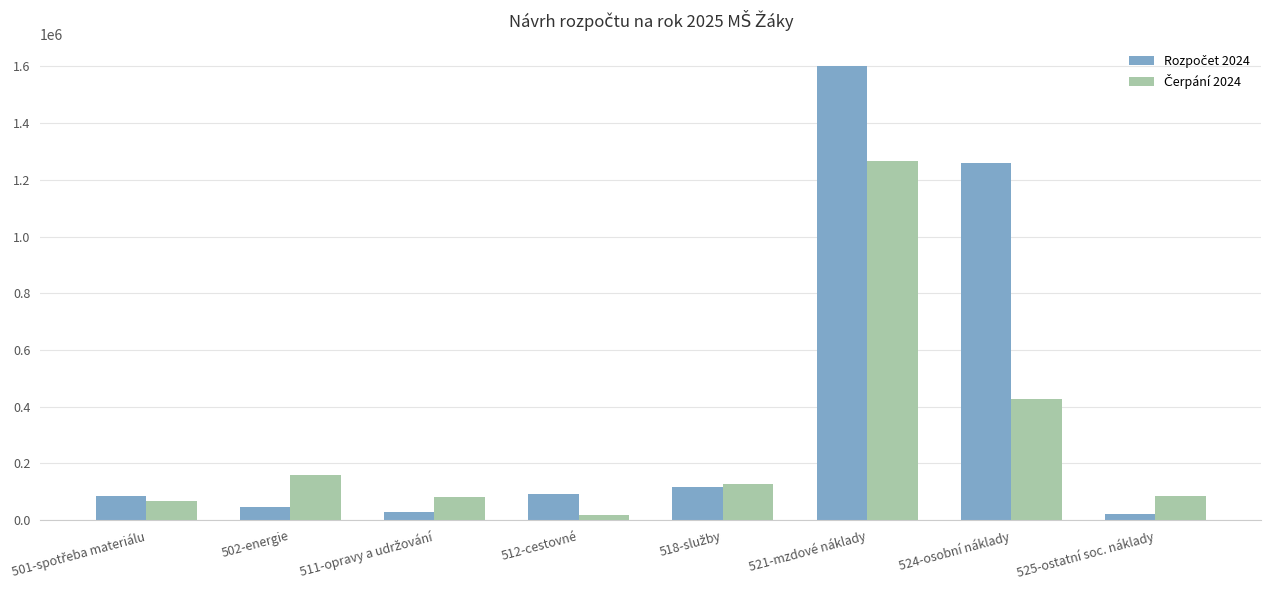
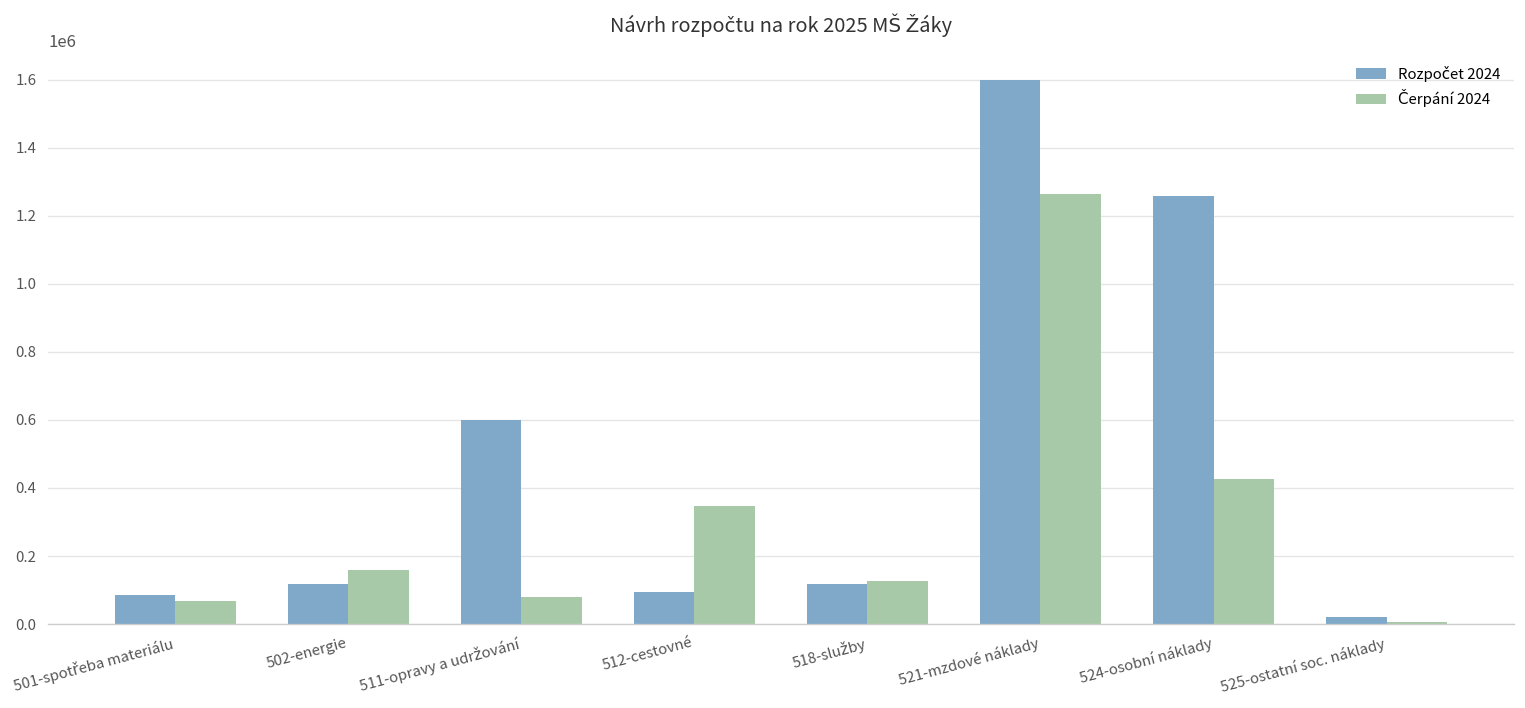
Rozpočet 2024, 502-energie: 50000 -> 120000
Rozpočet 2024, 511-opravy a udržování: 30000 -> 600000
Čerpání 2024, 512-cestovné: 20000 -> 350000
Čerpání 2024, 525-ostatní soc. náklady: 80000 -> 10000
